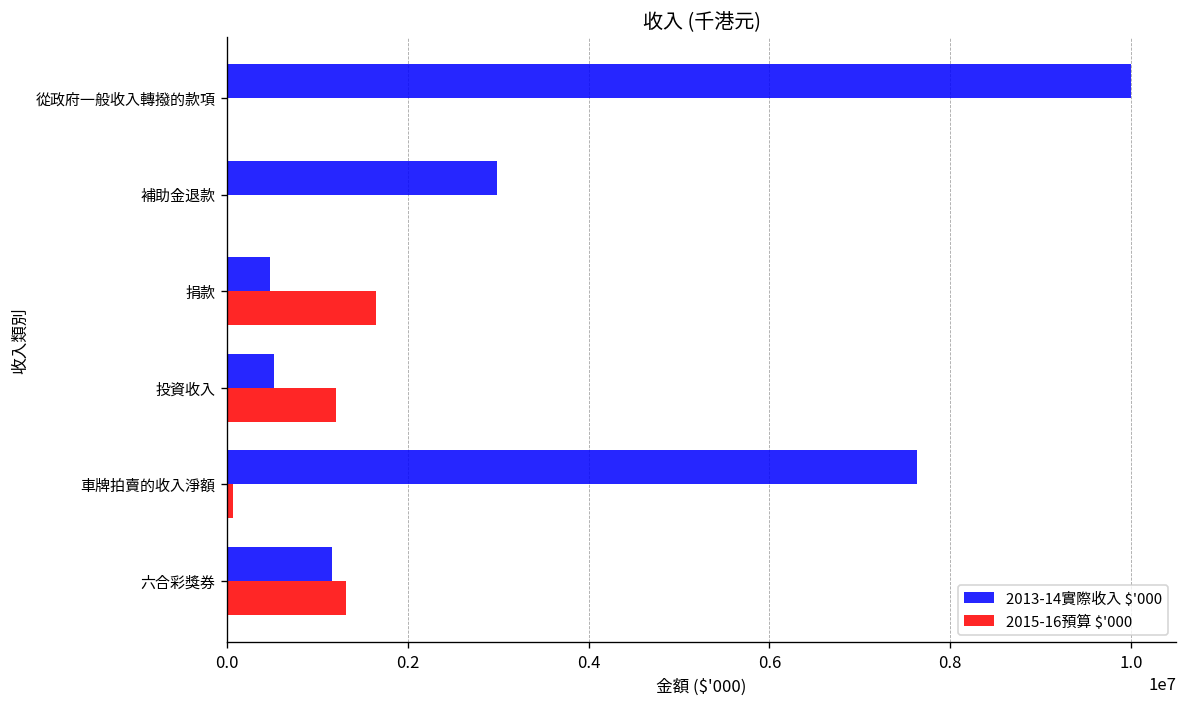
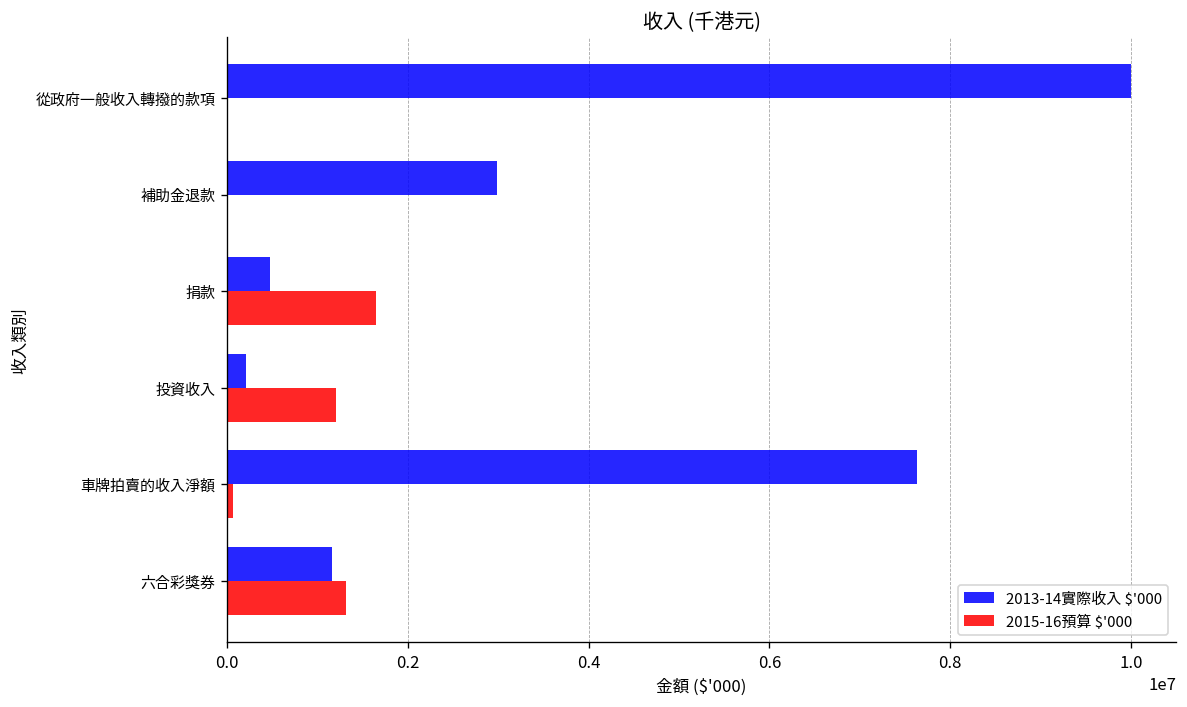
2013-14實際收入 $'000, 投資收入: 500000 -> 200000
